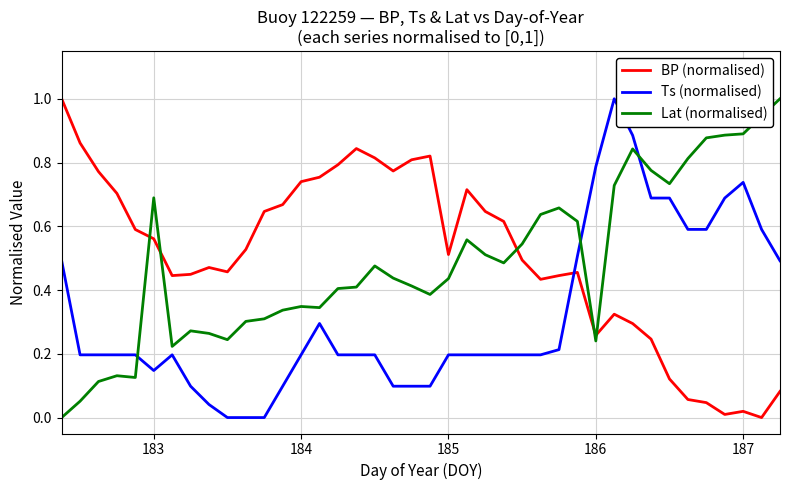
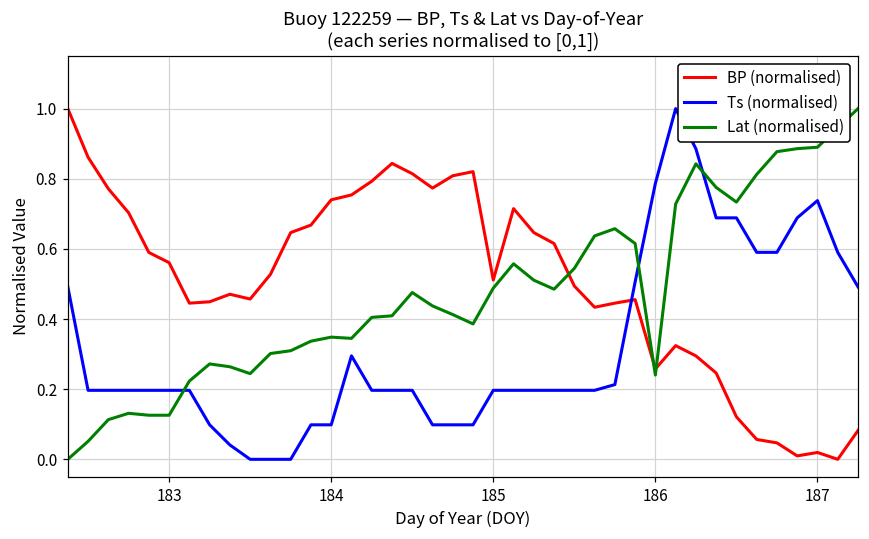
Ts (normalised), 183: 0.15 -> 0.20
Lat (normalised), 183: 0.69 -> 0.13
Ts (normalised), 184: 0.20 -> 0.10
Lat (normalised), 185: 0.44 -> 0.49
